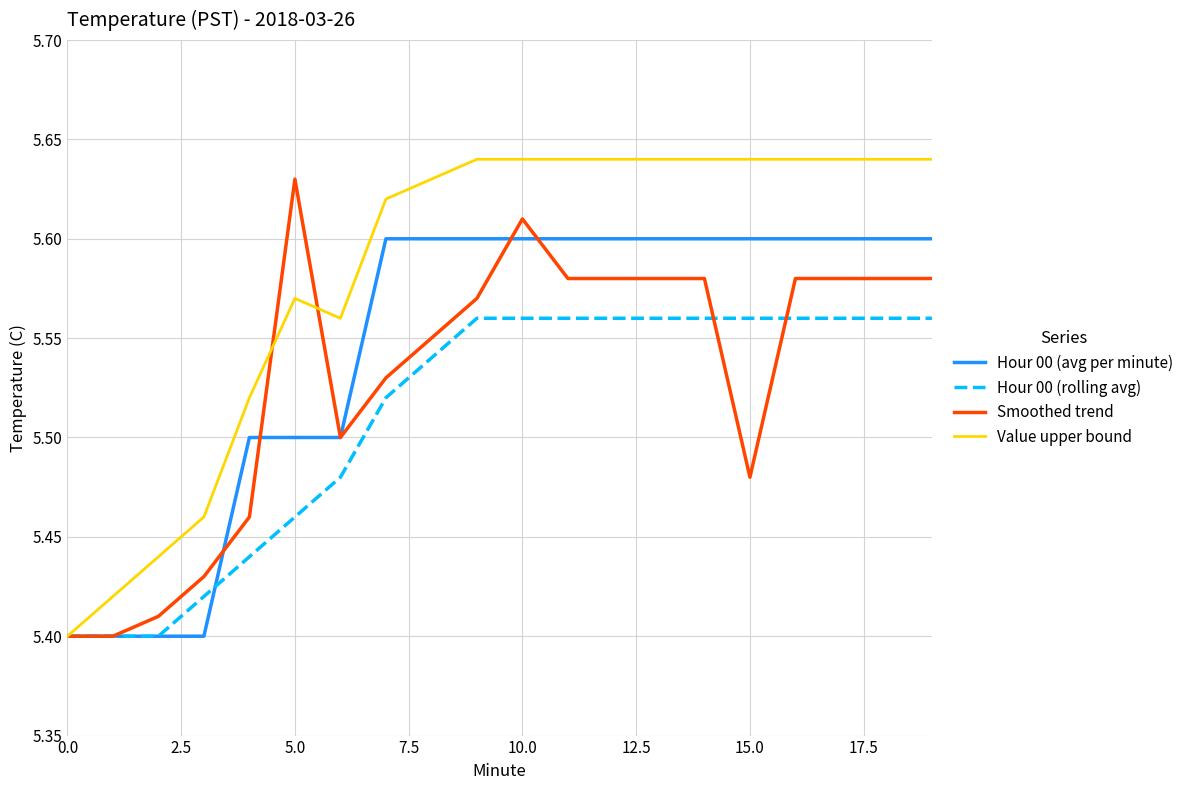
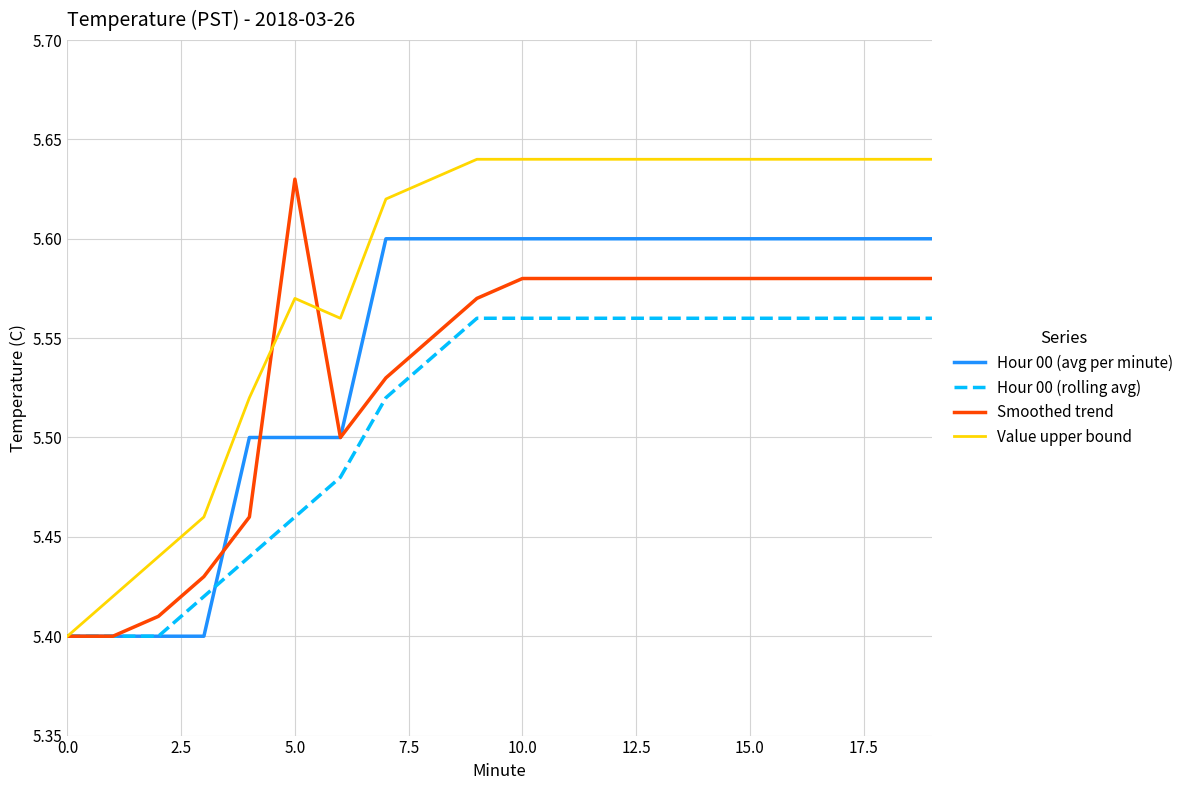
Smoothed trend, 10.0: 5.61 -> 5.58
Smoothed trend, 15.0: 5.48 -> 5.58
